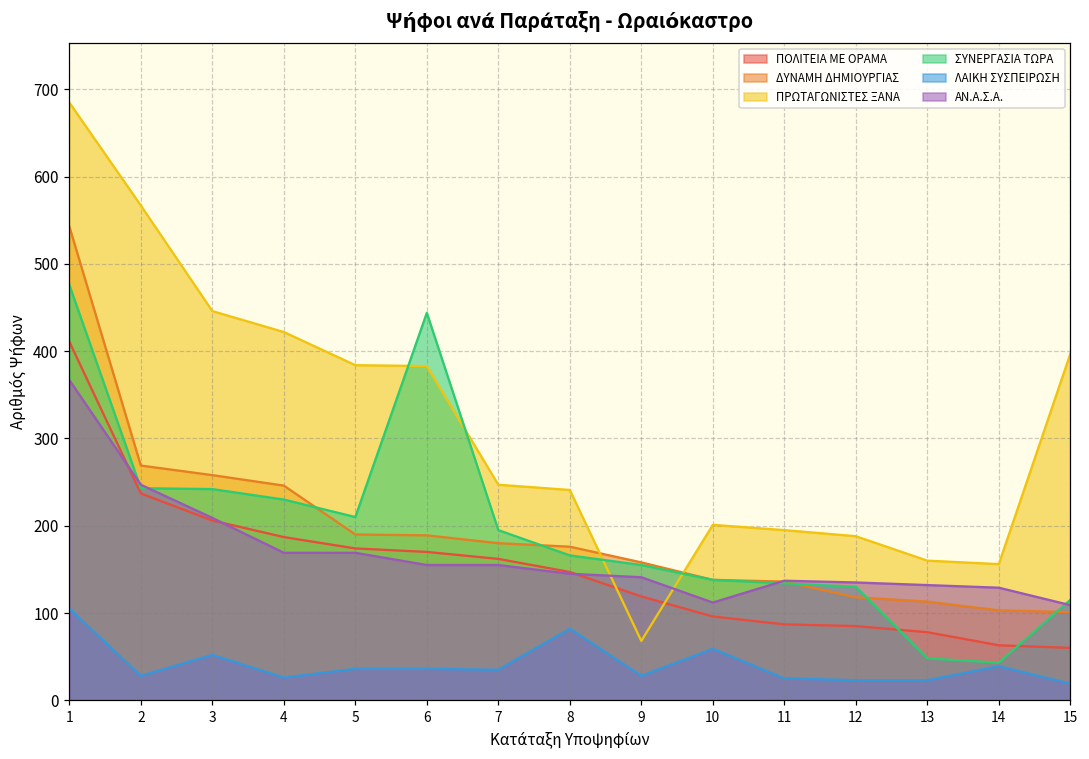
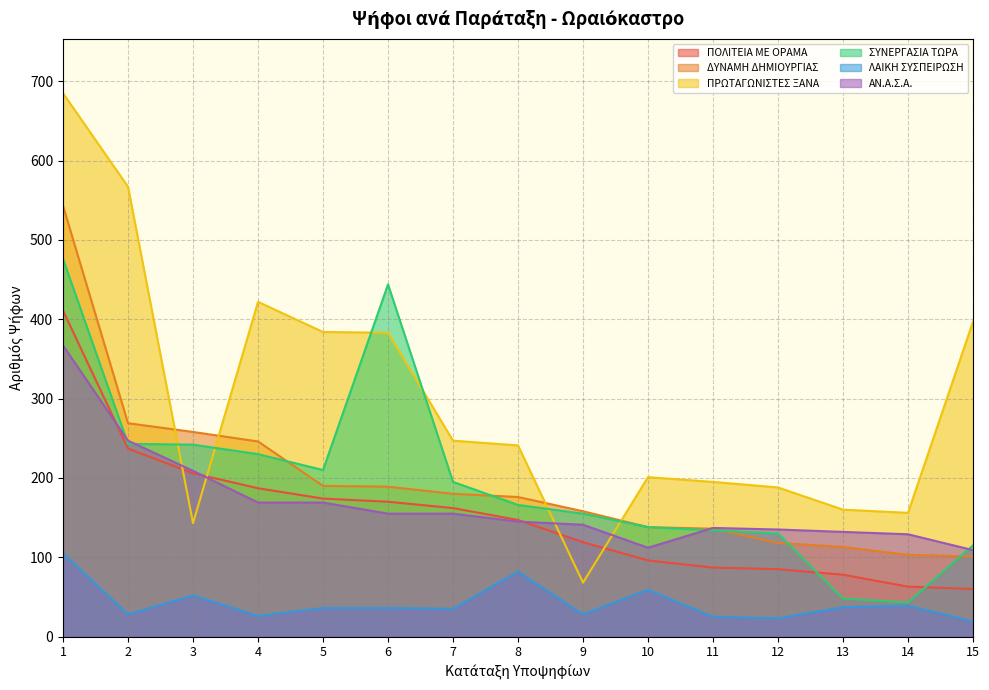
ΠΡΩΤΑΓΩΝΙΣΤΕΣ ΞΑΝΑ, 3: 450 -> 140
ΛΑΙΚΗ ΣΥΣΠΕΙΡΩΣΗ, 13: 20 -> 40
